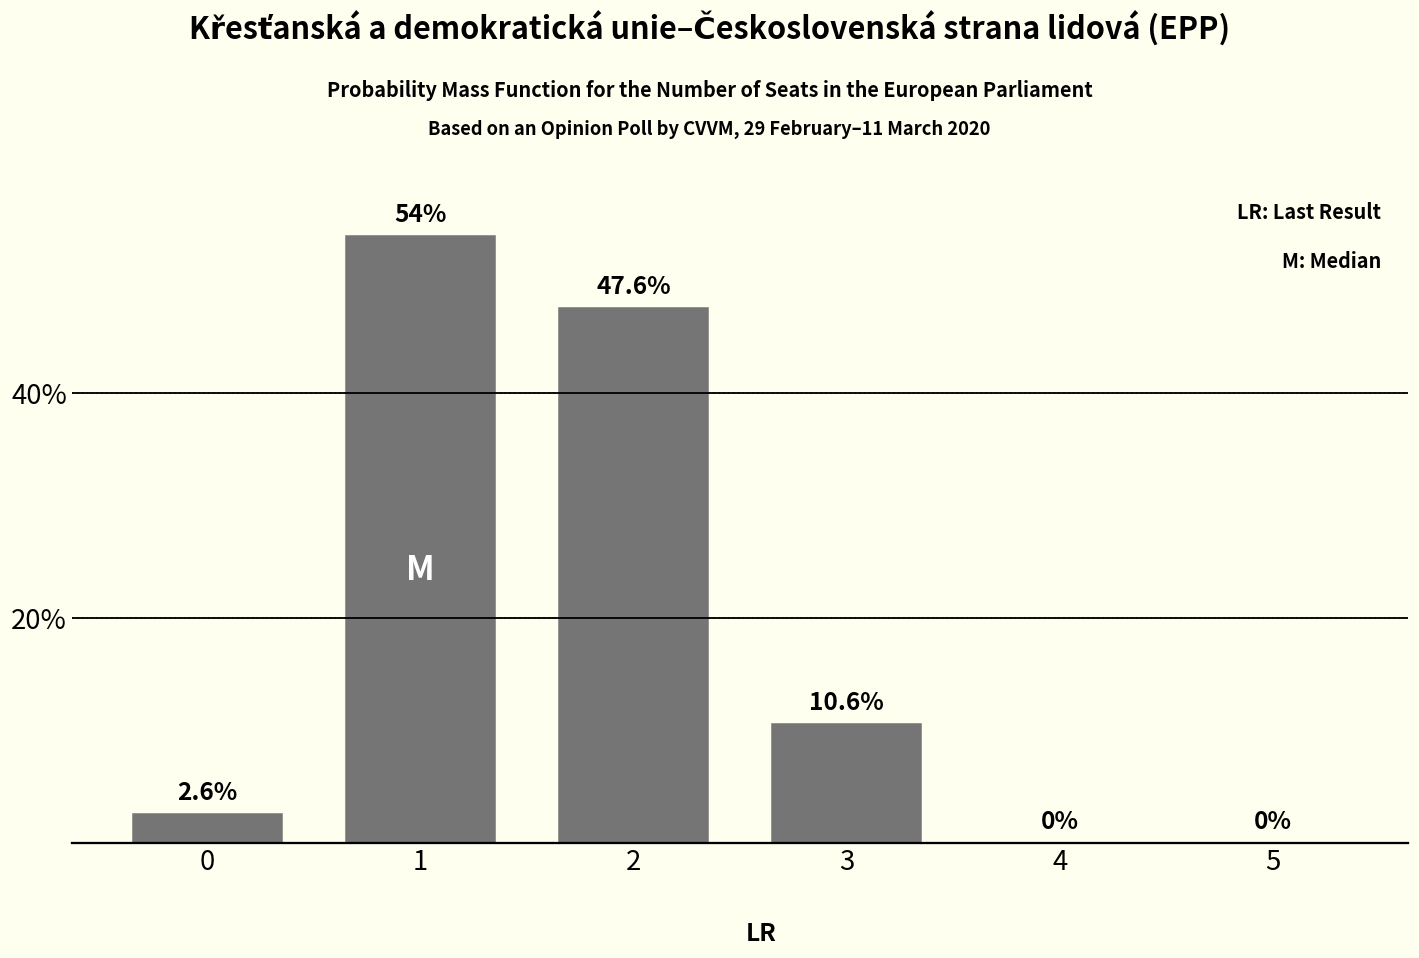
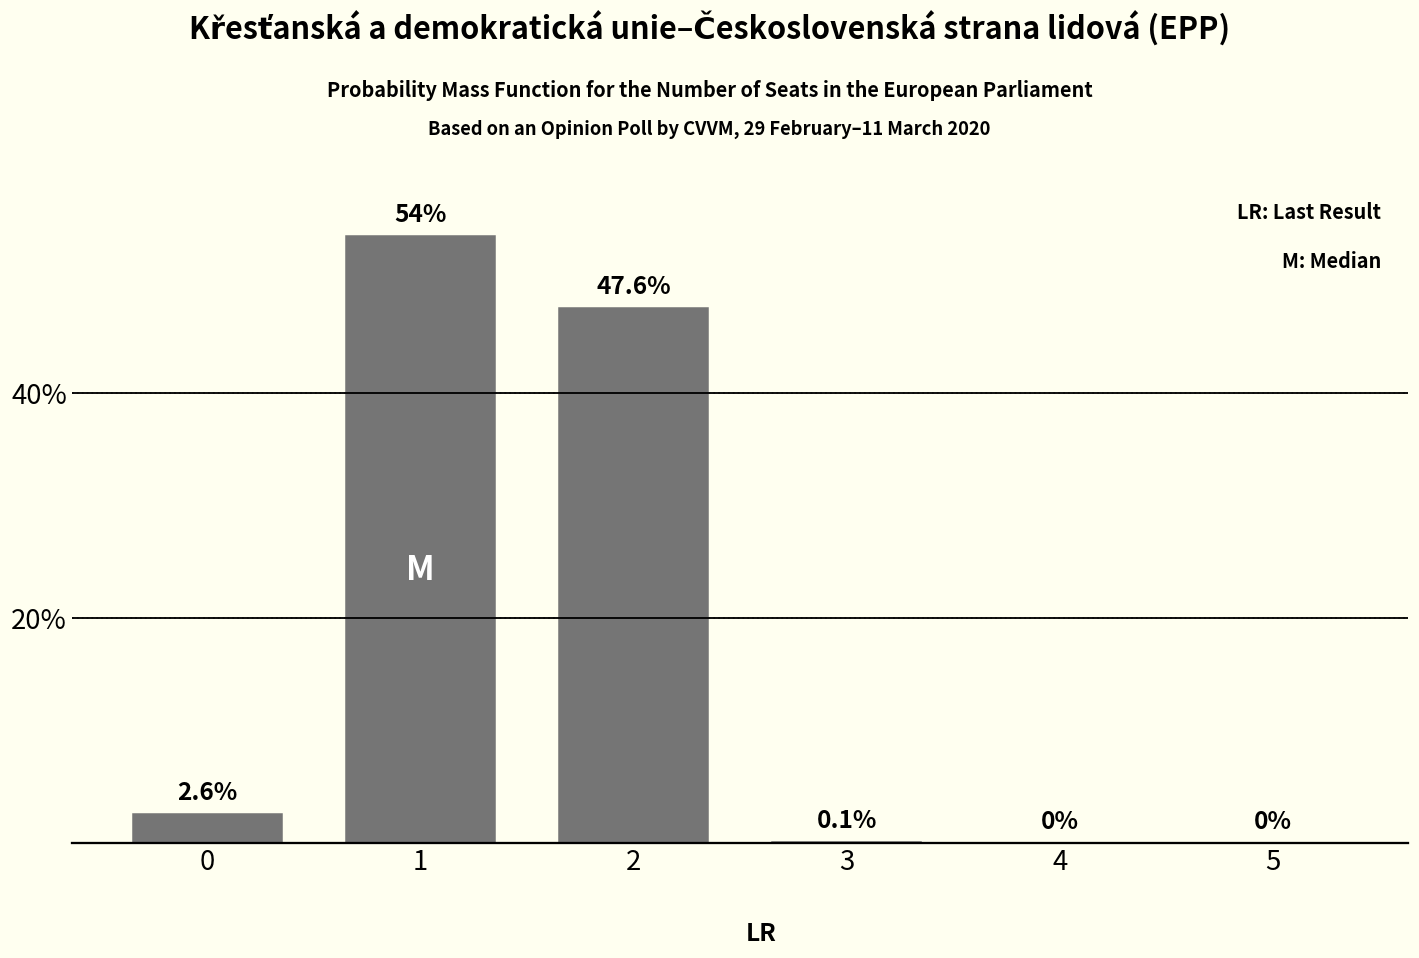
3: 10.6% -> 0.1%
